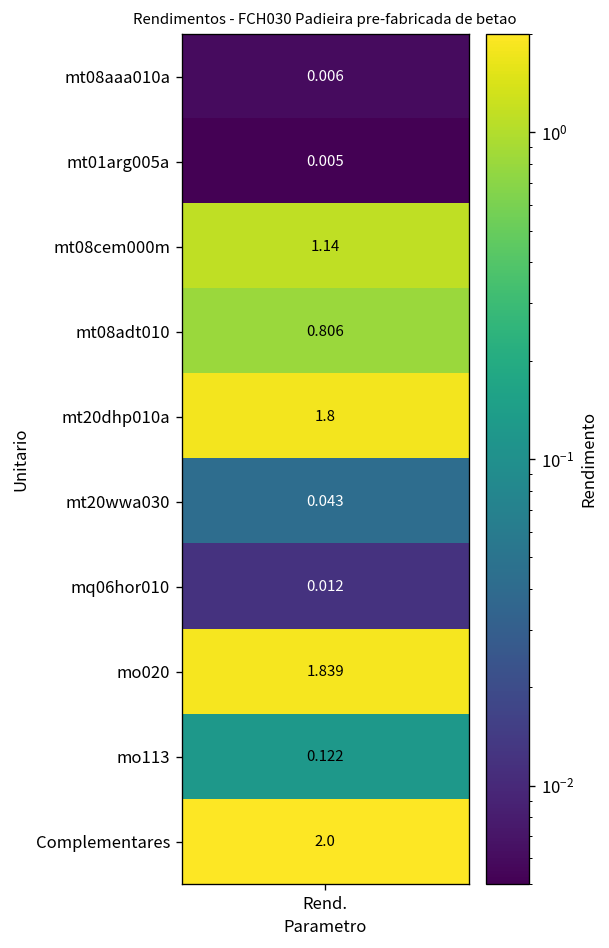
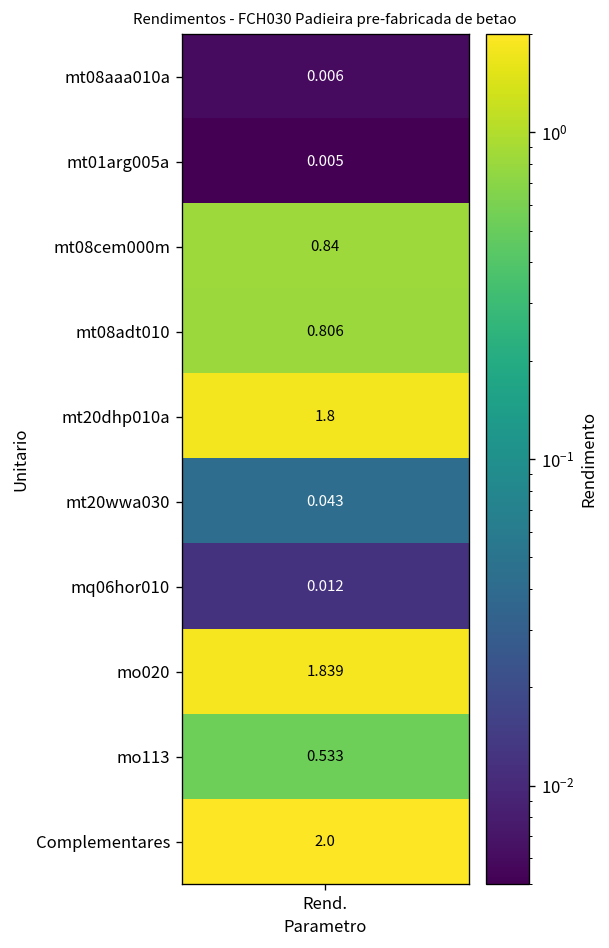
mt08cem000m, Rend.: 1.14 -> 0.84
mo113, Rend.: 0.122 -> 0.533
